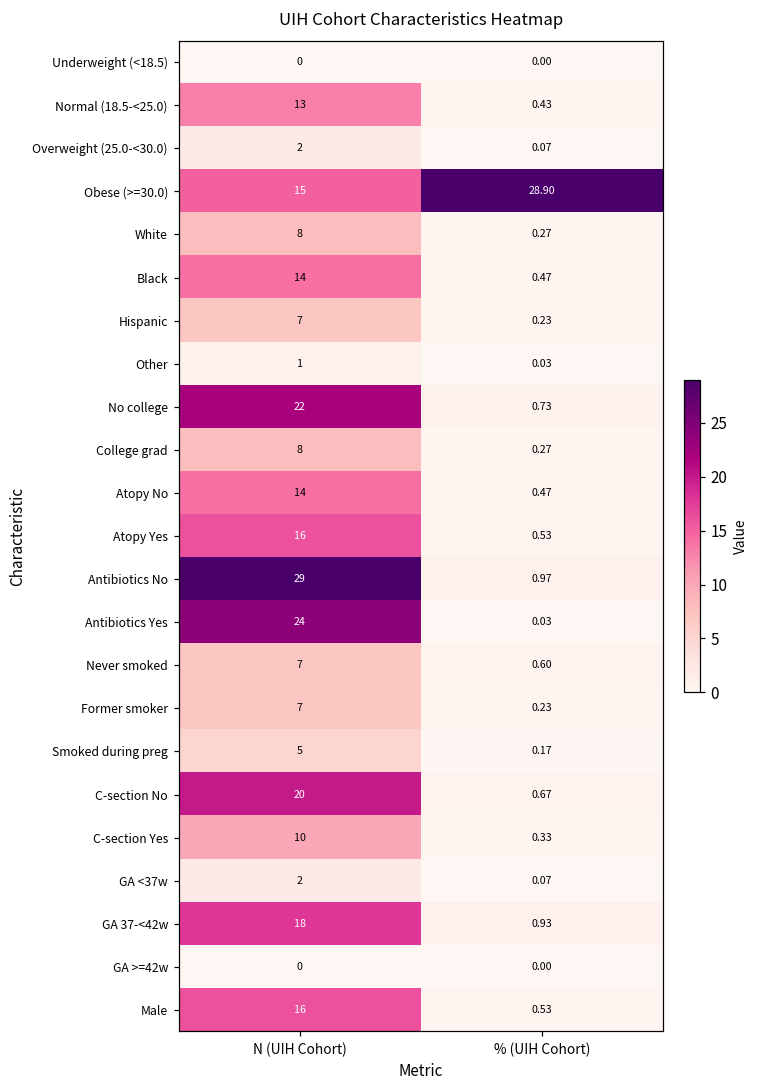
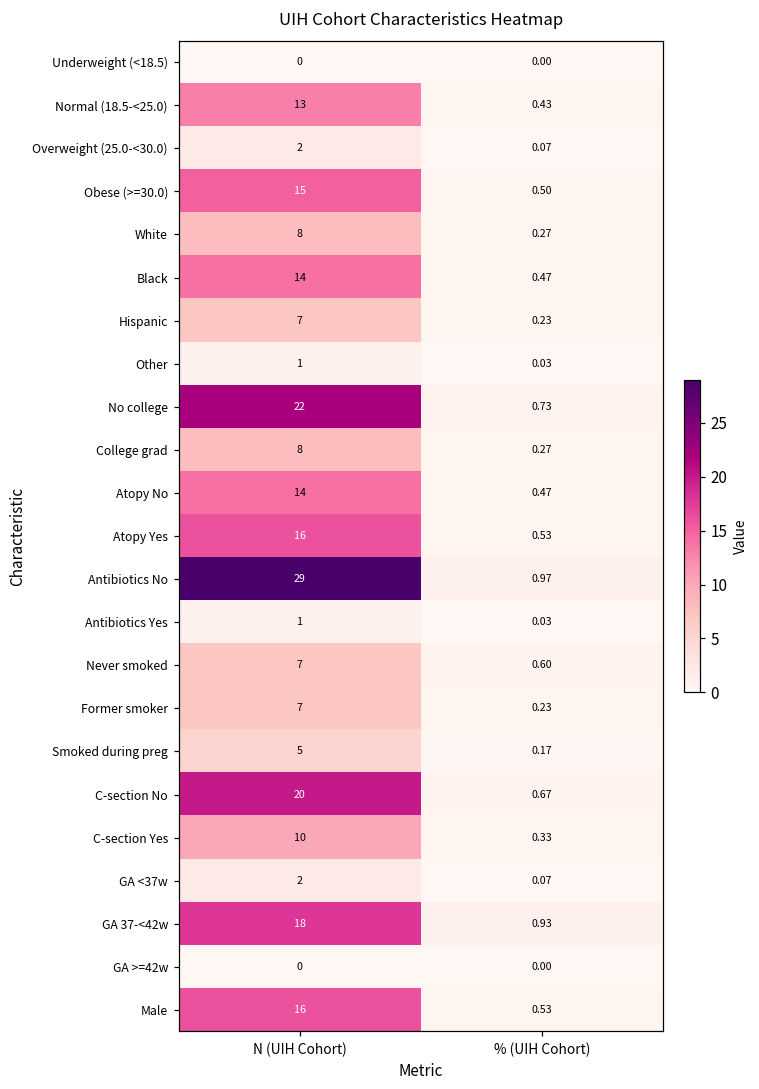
Obese (>=30.0), % (UIH Cohort): 28.90 -> 0.50
Antibiotics Yes, N (UIH Cohort): 24 -> 1
